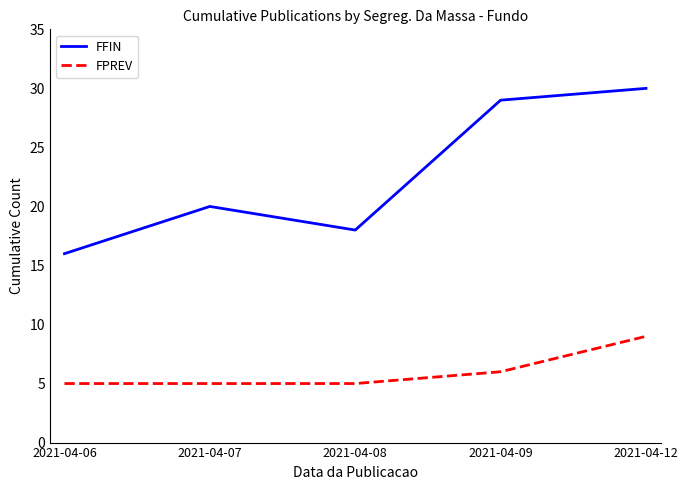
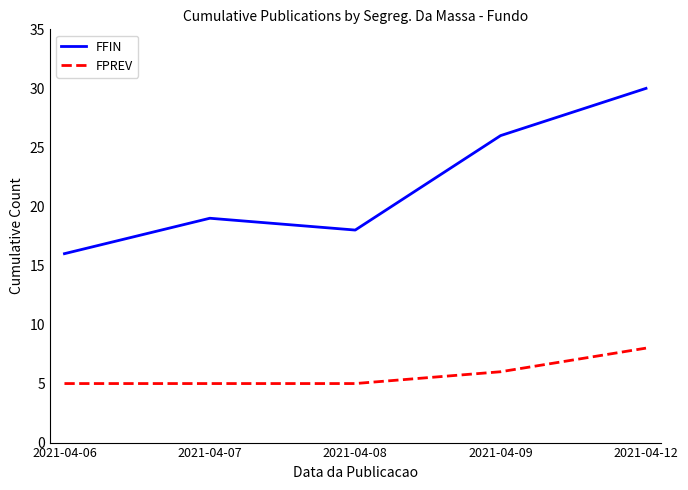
FFIN, 2021-04-07: 20 -> 19
FFIN, 2021-04-09: 29 -> 26
FPREV, 2021-04-12: 9 -> 8
